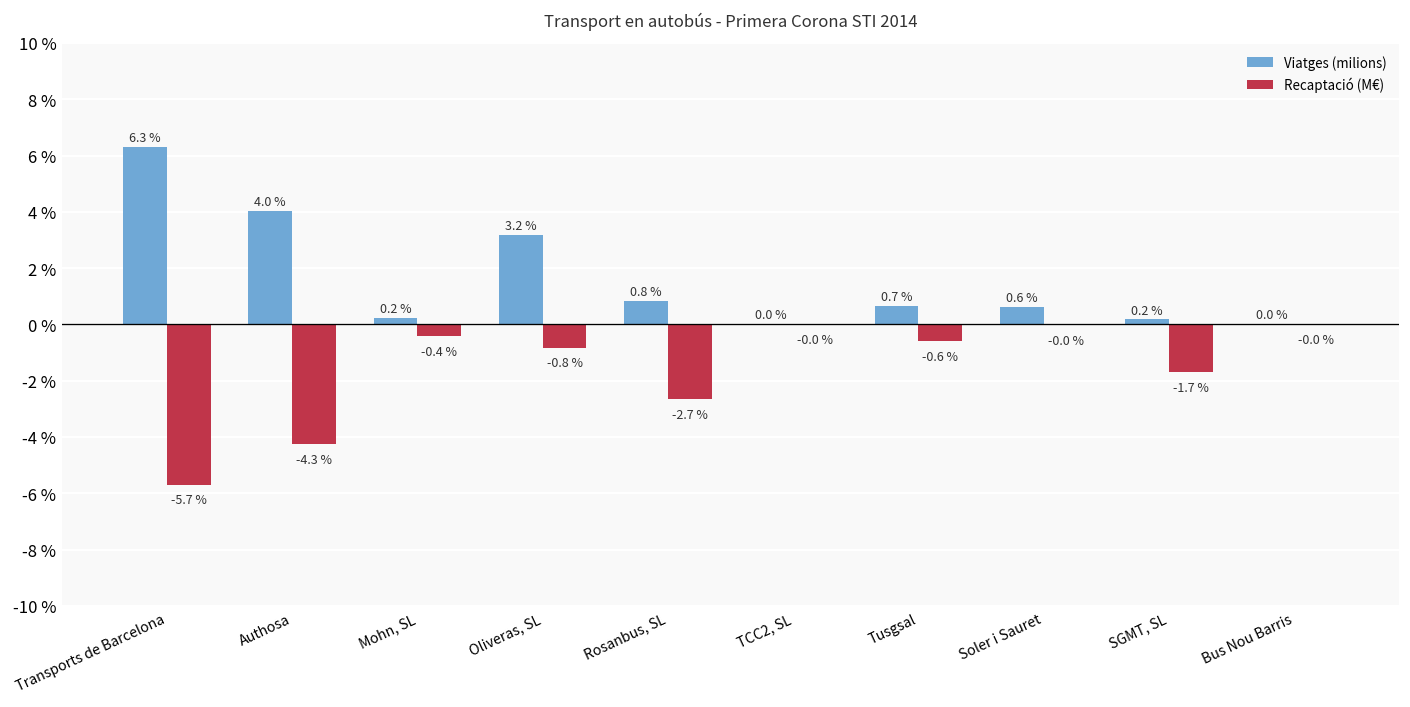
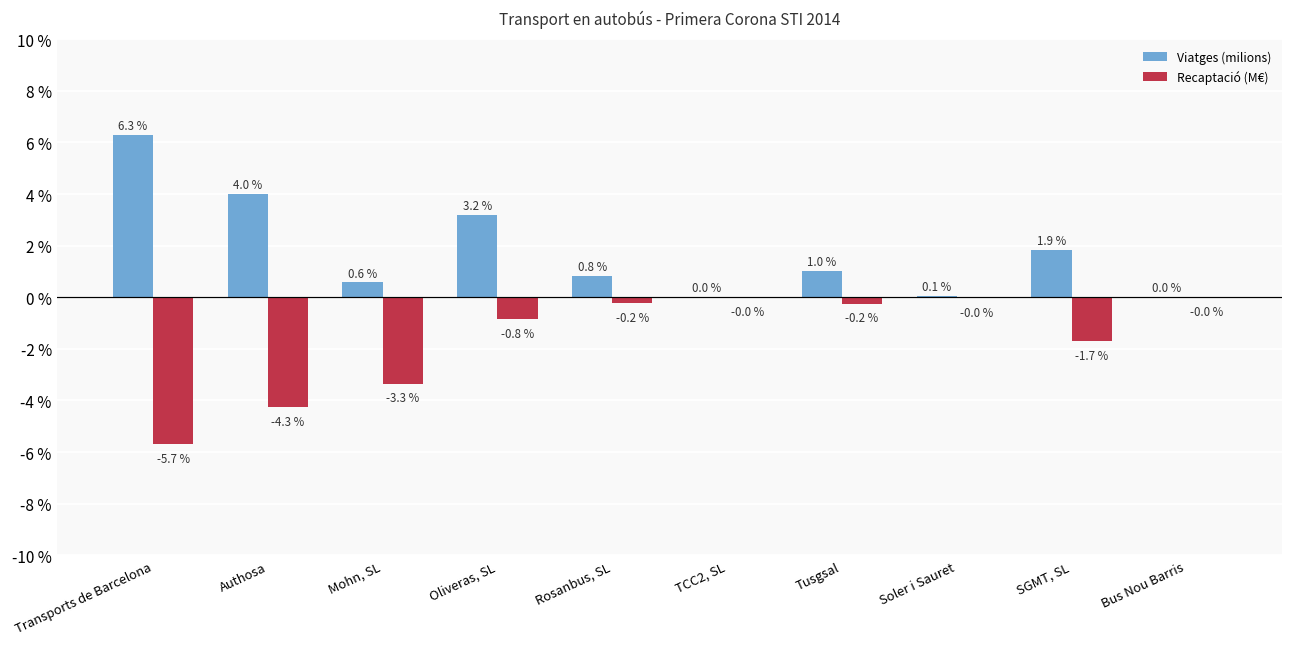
Viatges (milions), Mohn, SL: 0.2 % -> 0.6 %
Recaptació (M€), Mohn, SL: -0.4 % -> -3.3 %
Recaptació (M€), Rosanbus, SL: -2.7 % -> -0.2 %
Viatges (milions), Tusgsal: 0.7 % -> 1.0 %
Recaptació (M€), Tusgsal: -0.6 % -> -0.2 %
Viatges (milions), Soler i Sauret: 0.6 % -> 0.1 %
Viatges (milions), SGMT, SL: 0.2 % -> 1.9 %
